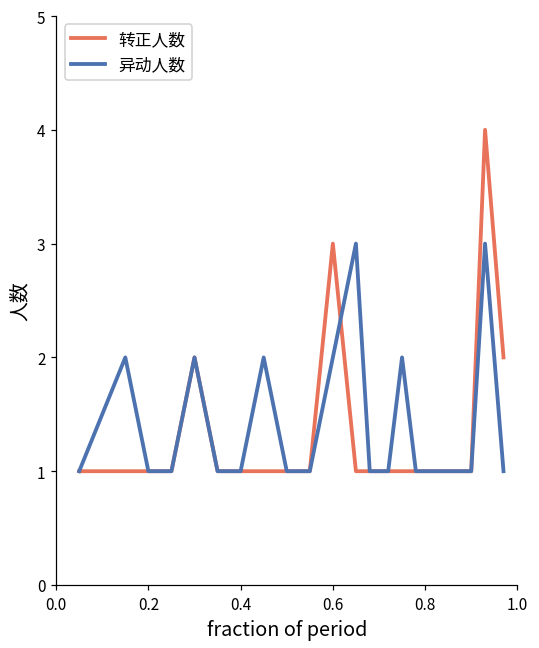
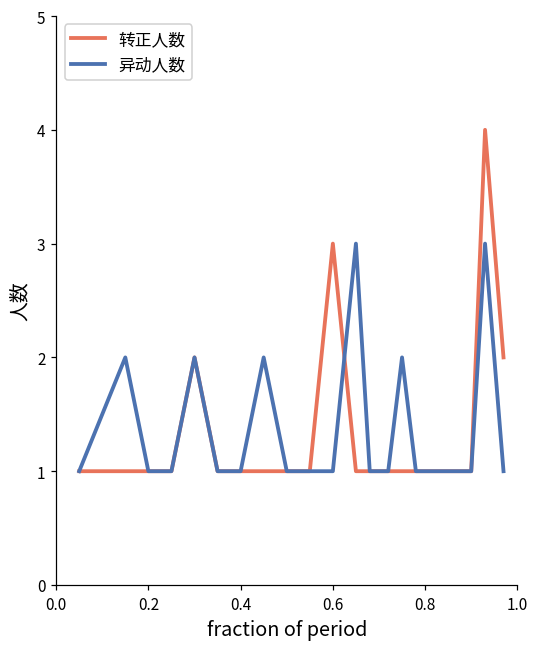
异动人数, 0.6: 2 -> 1
